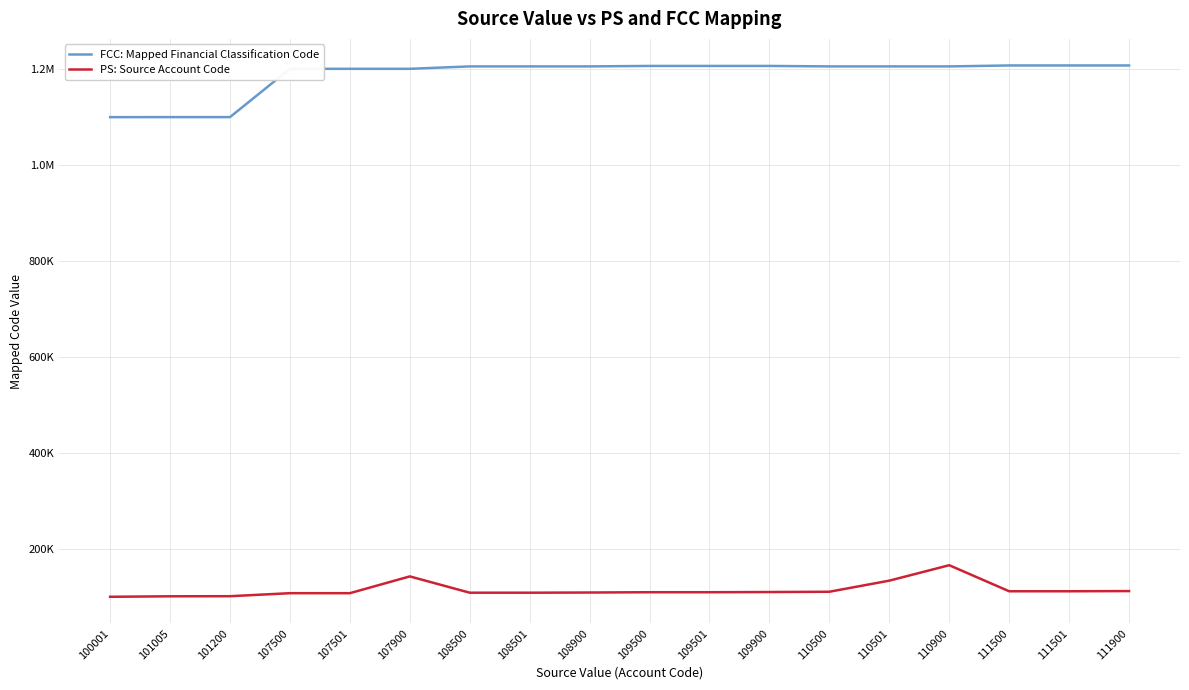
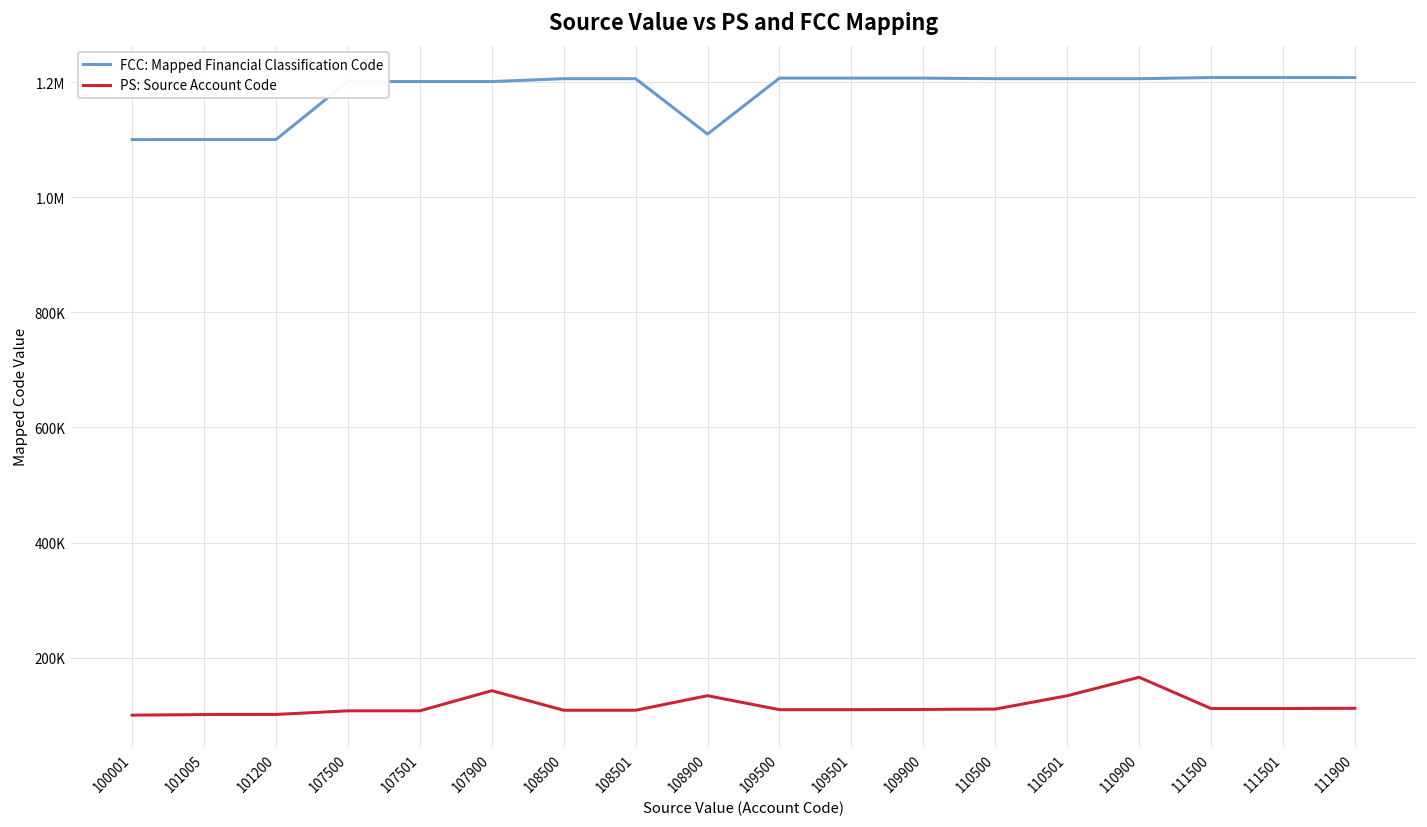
FCC: Mapped Financial Classification Code, 108900: 1210000 -> 1110000
PS: Source Account Code, 108900: 110000 -> 130000
